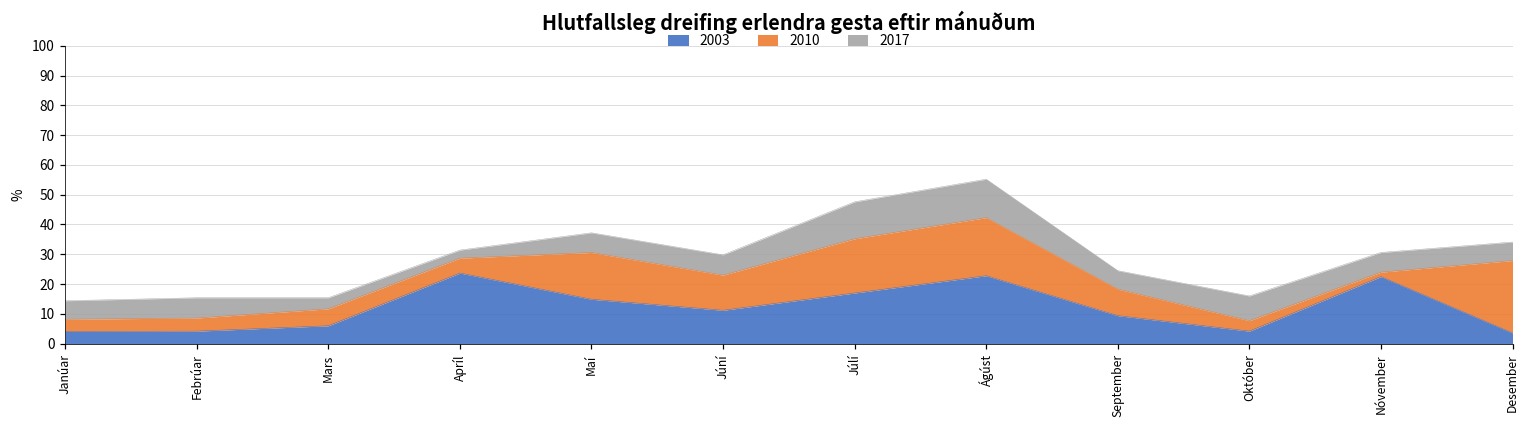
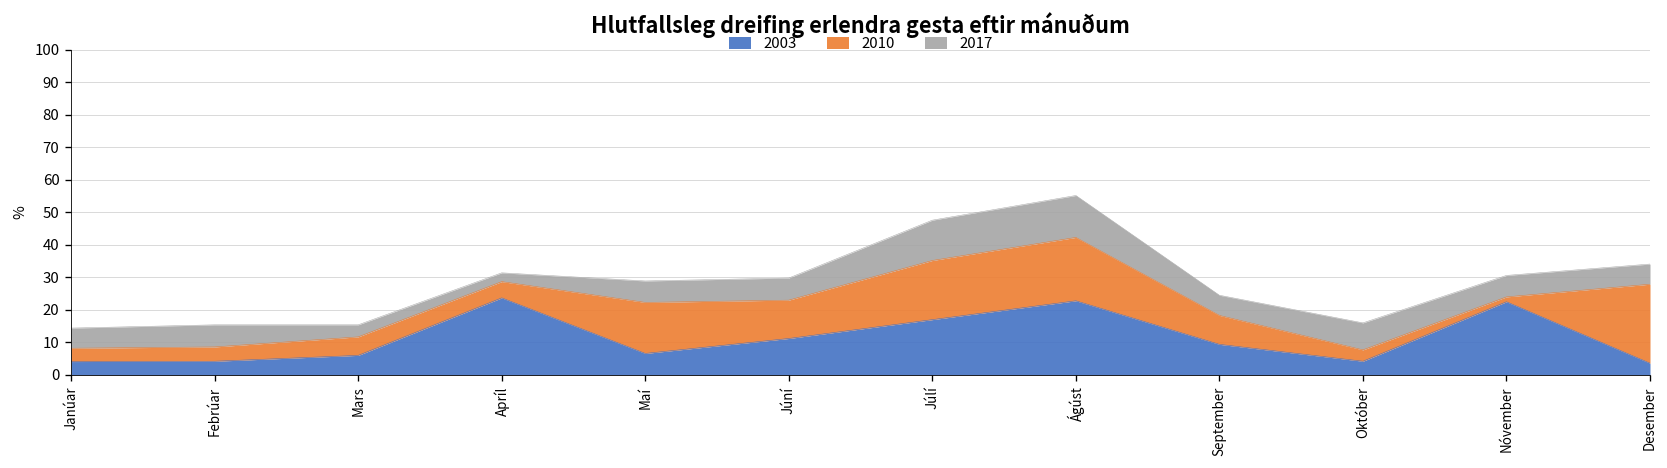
2003, Maí: 15 -> 7
